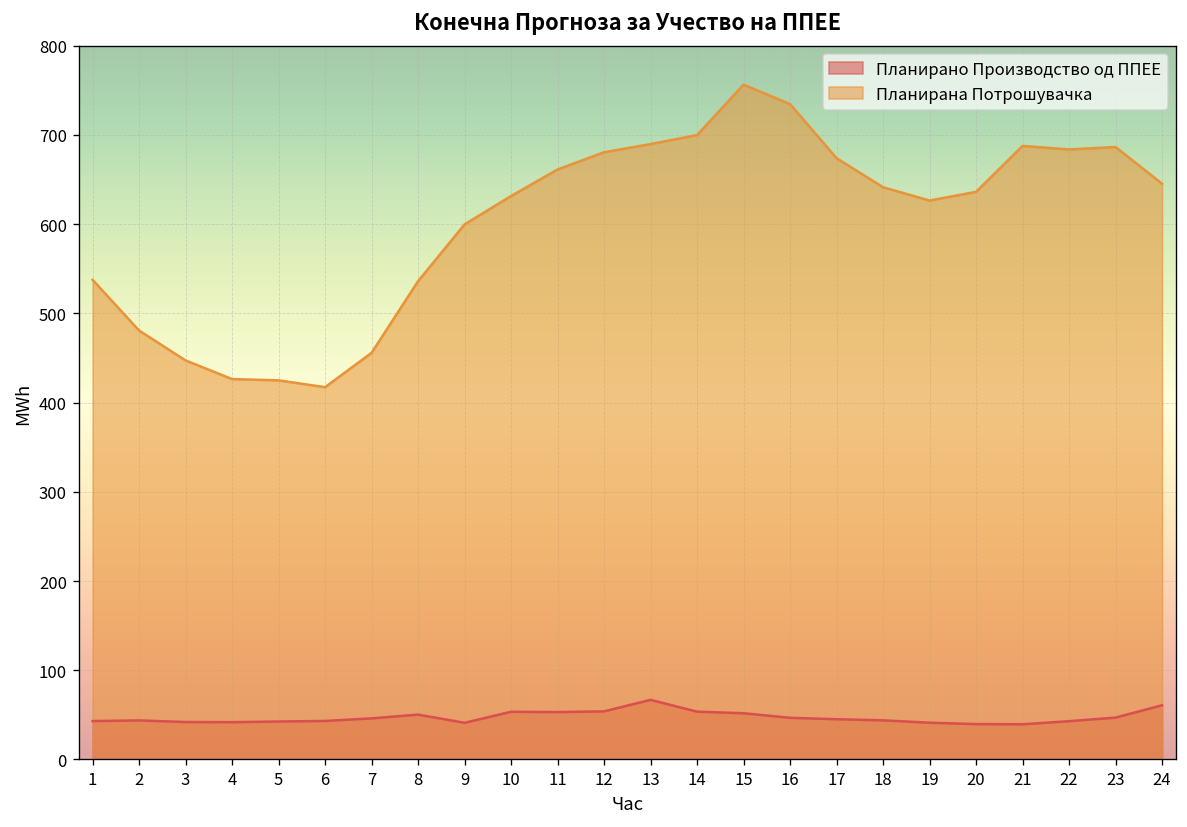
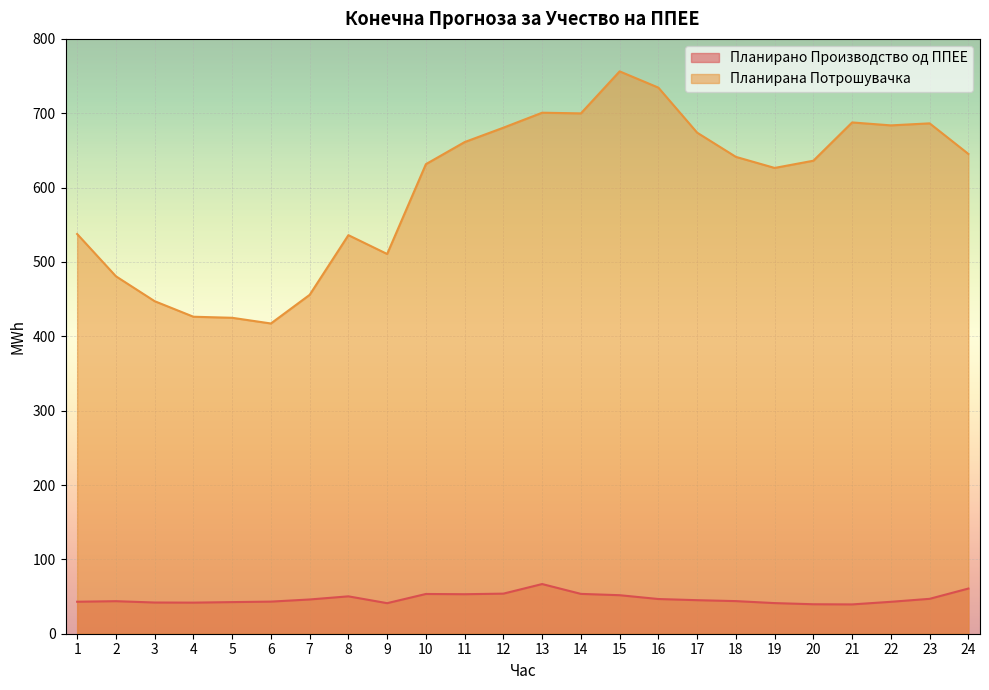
Планирана Потрошувачка, 9: 600 -> 510
Планирана Потрошувачка, 13: 690 -> 700
